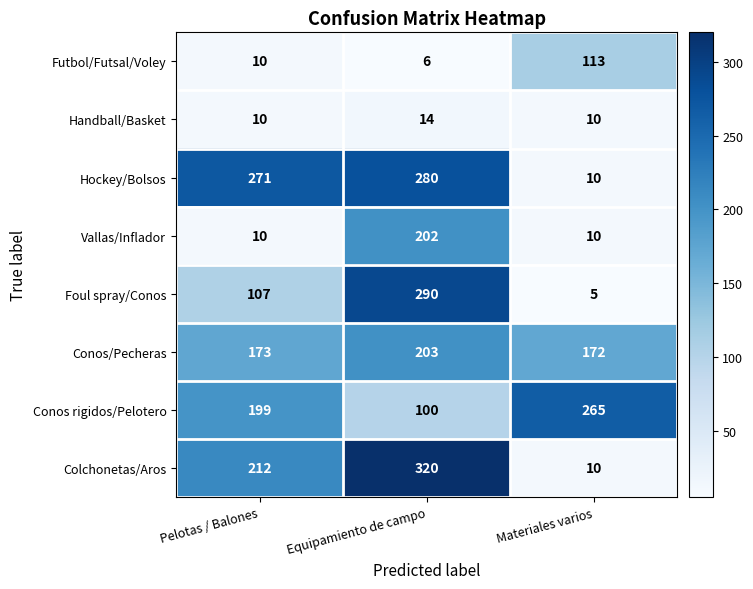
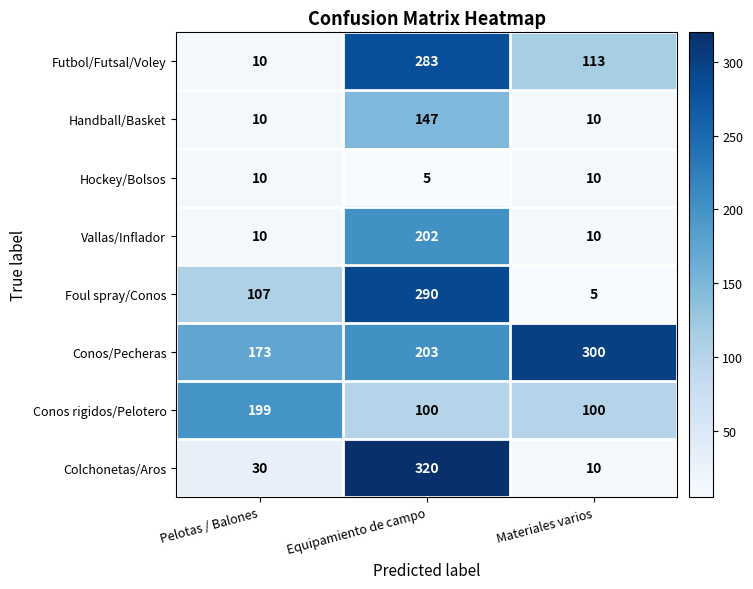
Futbol/Futsal/Voley, Equipamiento de campo: 6 -> 283
Handball/Basket, Equipamiento de campo: 14 -> 147
Hockey/Bolsos, Pelotas / Balones: 271 -> 10
Hockey/Bolsos, Equipamiento de campo: 280 -> 5
Conos/Pecheras, Materiales varios: 172 -> 300
Conos rigidos/Pelotero, Materiales varios: 265 -> 100
Colchonetas/Aros, Pelotas / Balones: 212 -> 30
